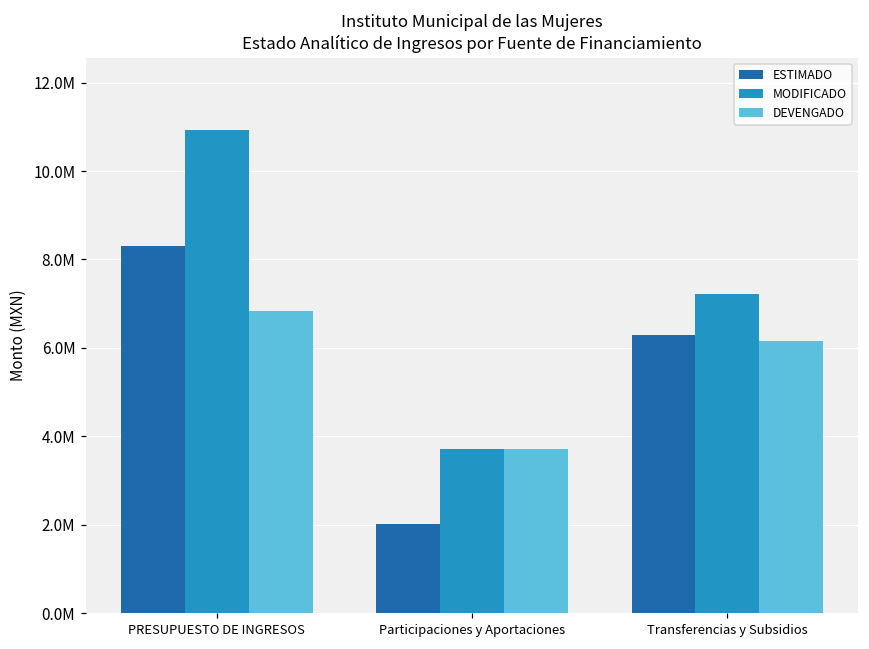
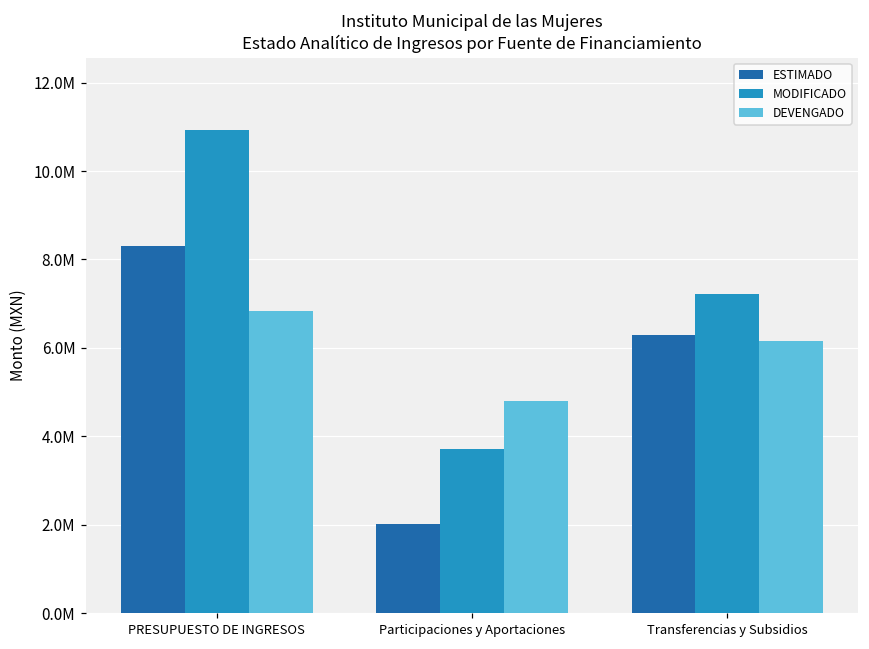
DEVENGADO, Participaciones y Aportaciones: 3700000 -> 4800000
